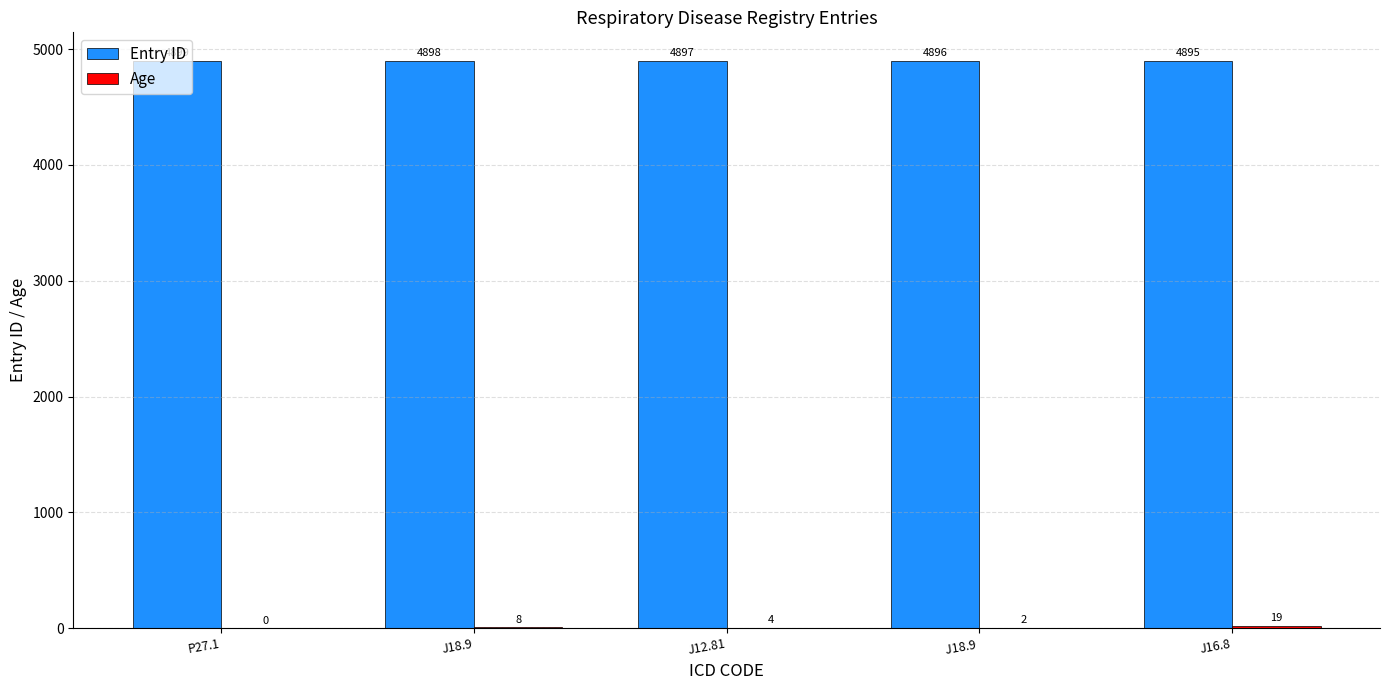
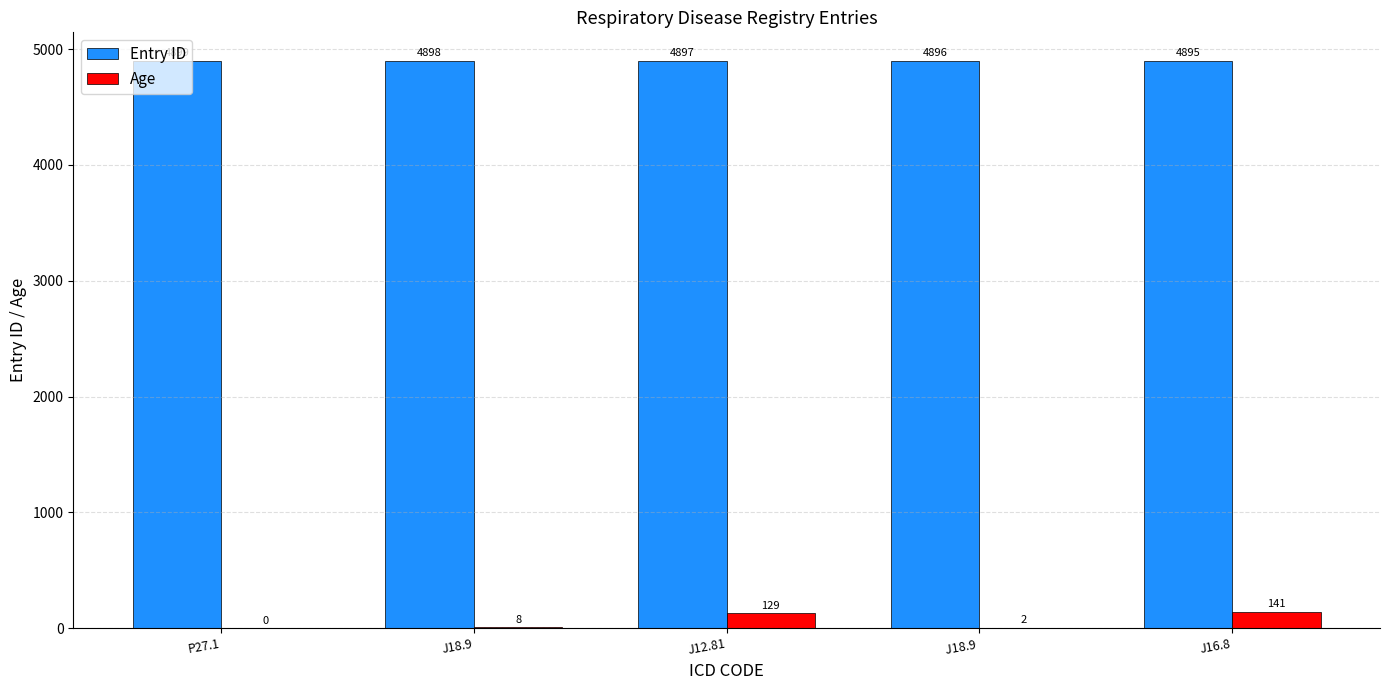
Age, J12.81: 4 -> 129
Age, J16.8: 19 -> 141
